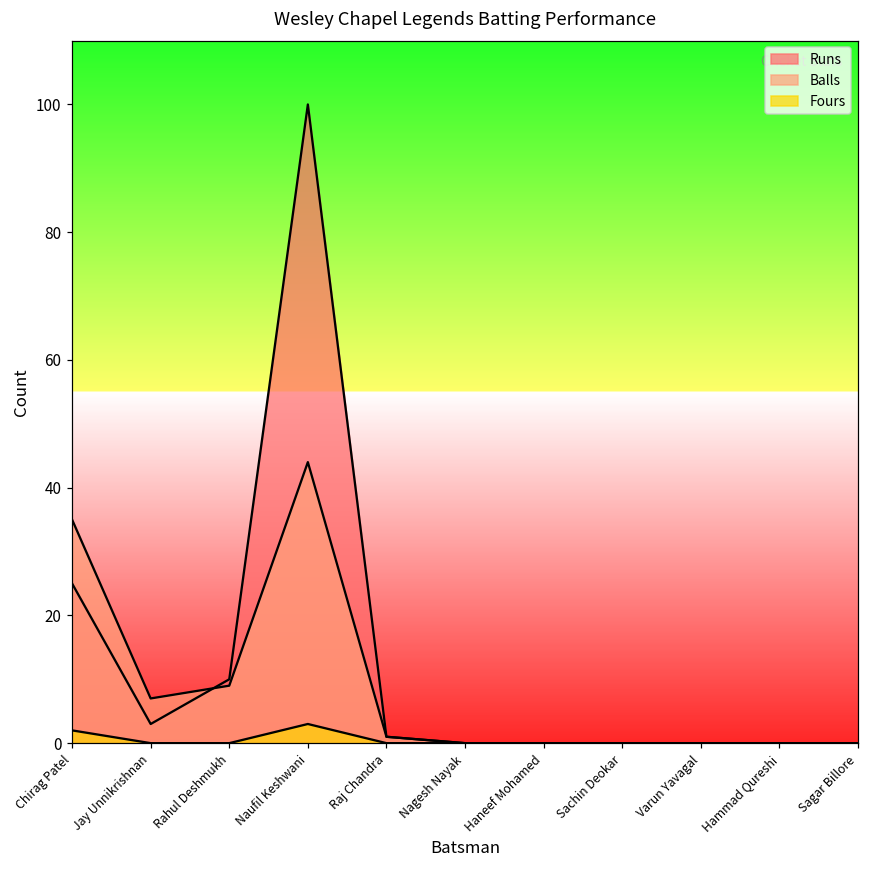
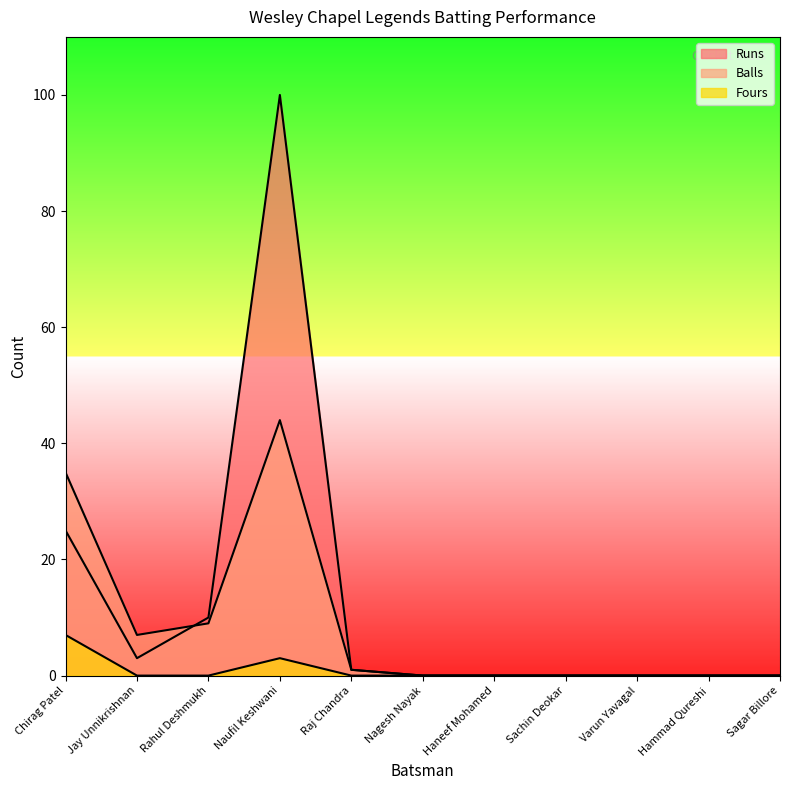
Fours, Chirag Patel: 2 -> 7
